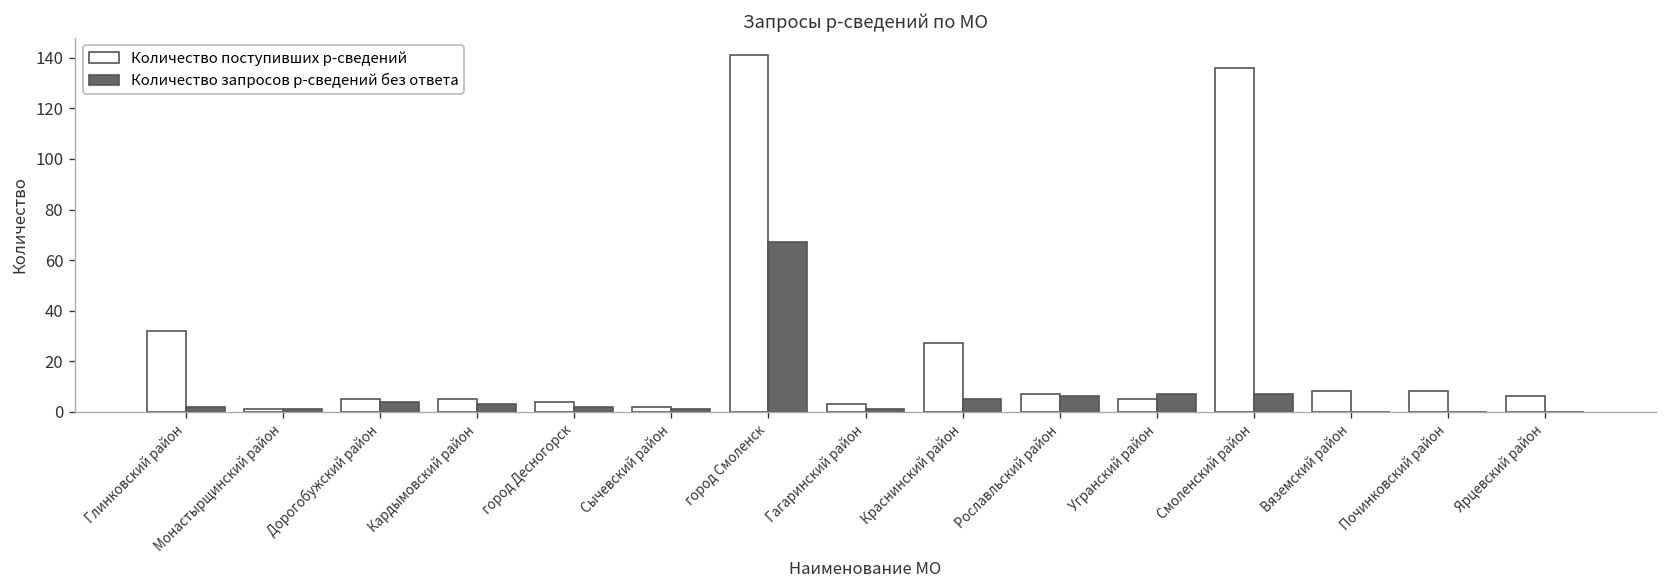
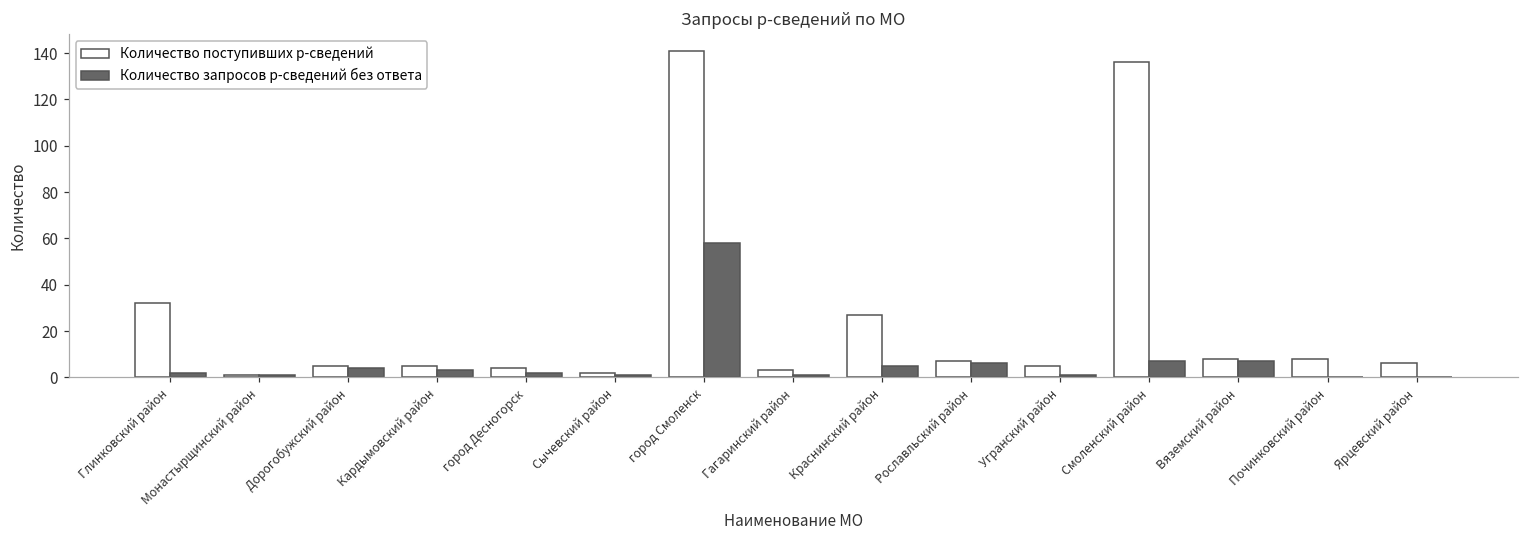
Количество запросов р-сведений без ответа, город Смоленск: 67 -> 58
Количество запросов р-сведений без ответа, Угранский район: 7 -> 1
Количество запросов р-сведений без ответа, Вяземский район: 0 -> 7
